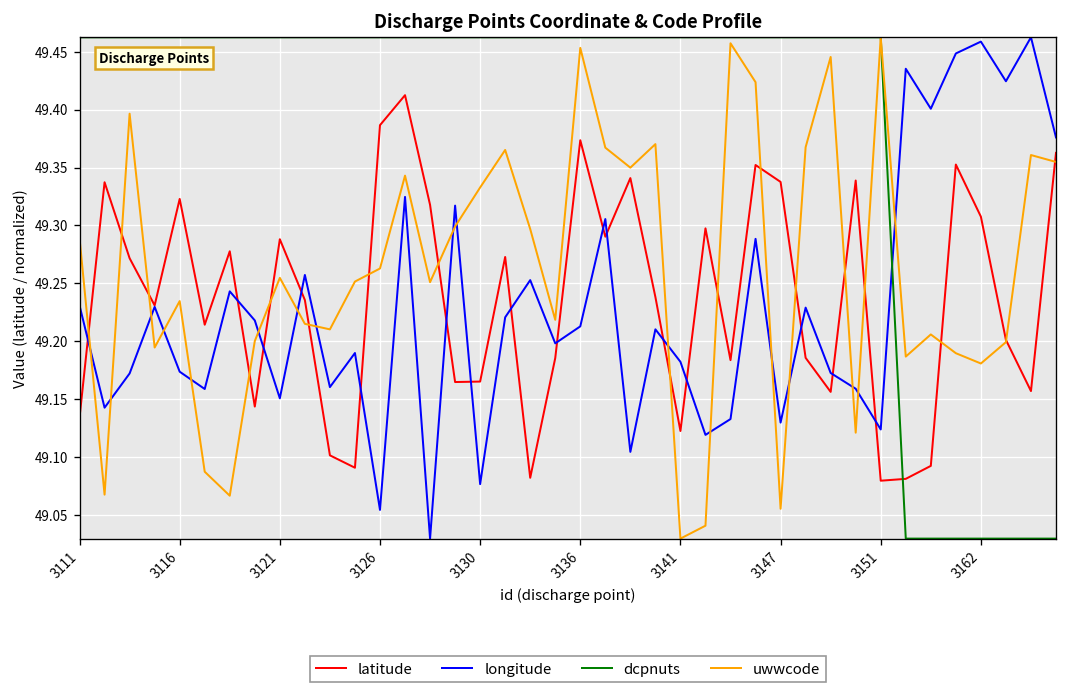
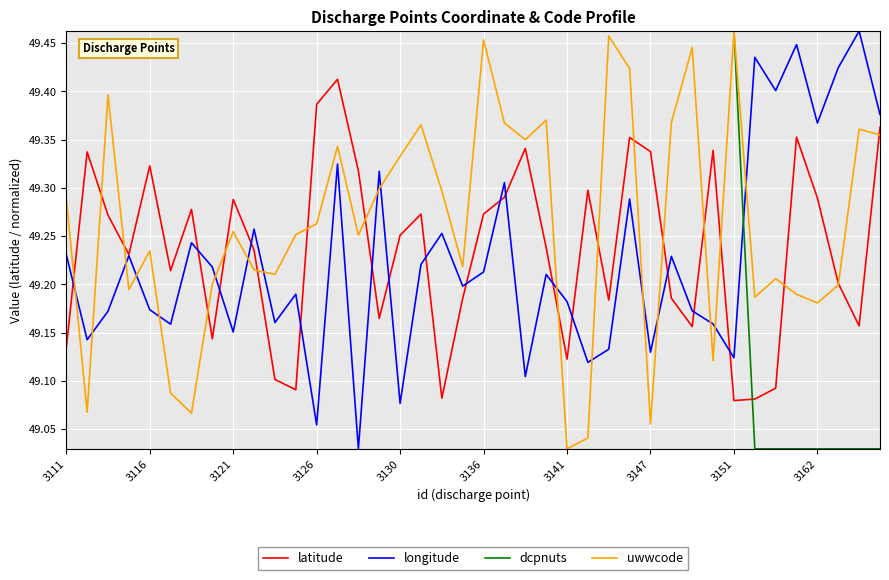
latitude, 3130: 49.17 -> 49.25
latitude, 3136: 49.37 -> 49.27
latitude, 3162: 49.31 -> 49.29
longitude, 3162: 49.46 -> 49.37
